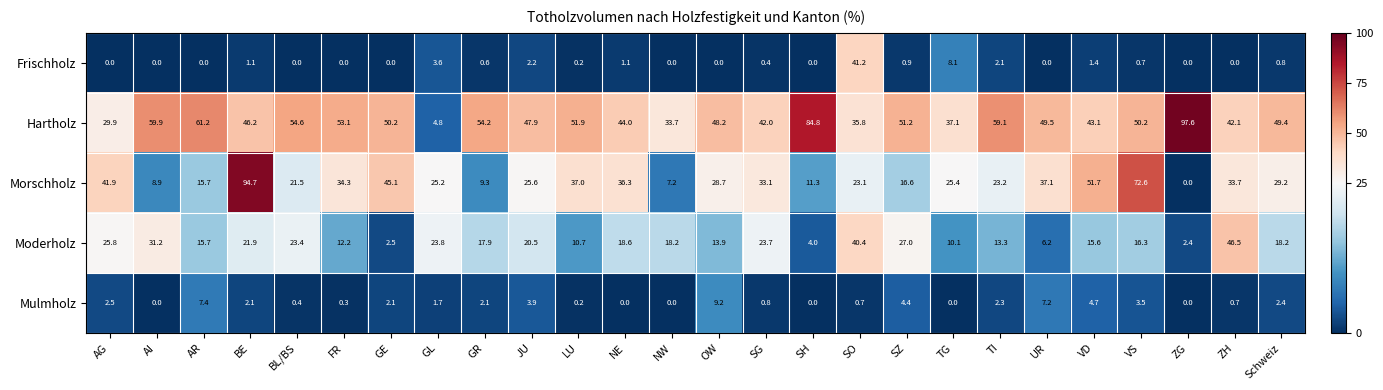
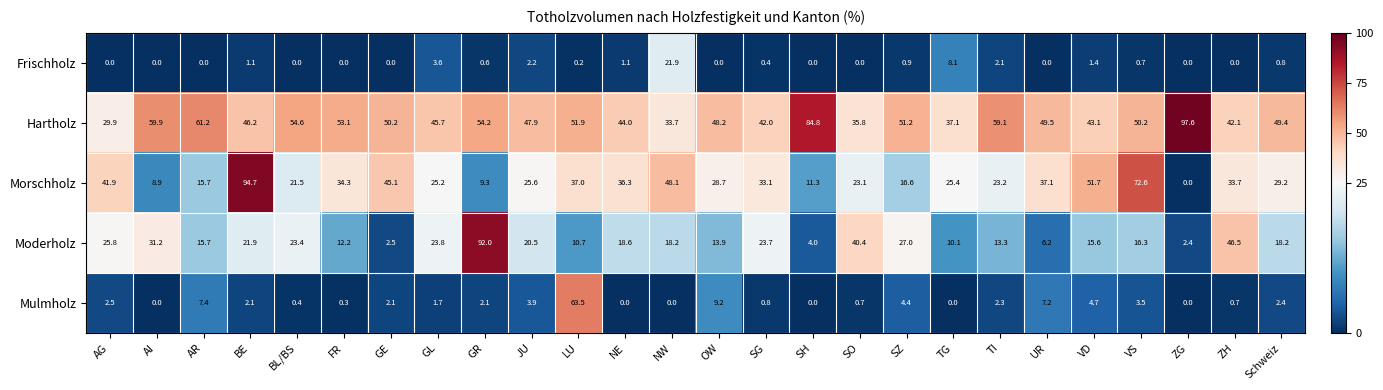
Frischholz, NW: 0.0 -> 21.9
Frischholz, SO: 41.2 -> 0.0
Hartholz, GL: 4.8 -> 45.7
Morschholz, NW: 7.2 -> 48.1
Moderholz, GR: 17.9 -> 92.0
Mulmholz, LU: 0.2 -> 63.5
